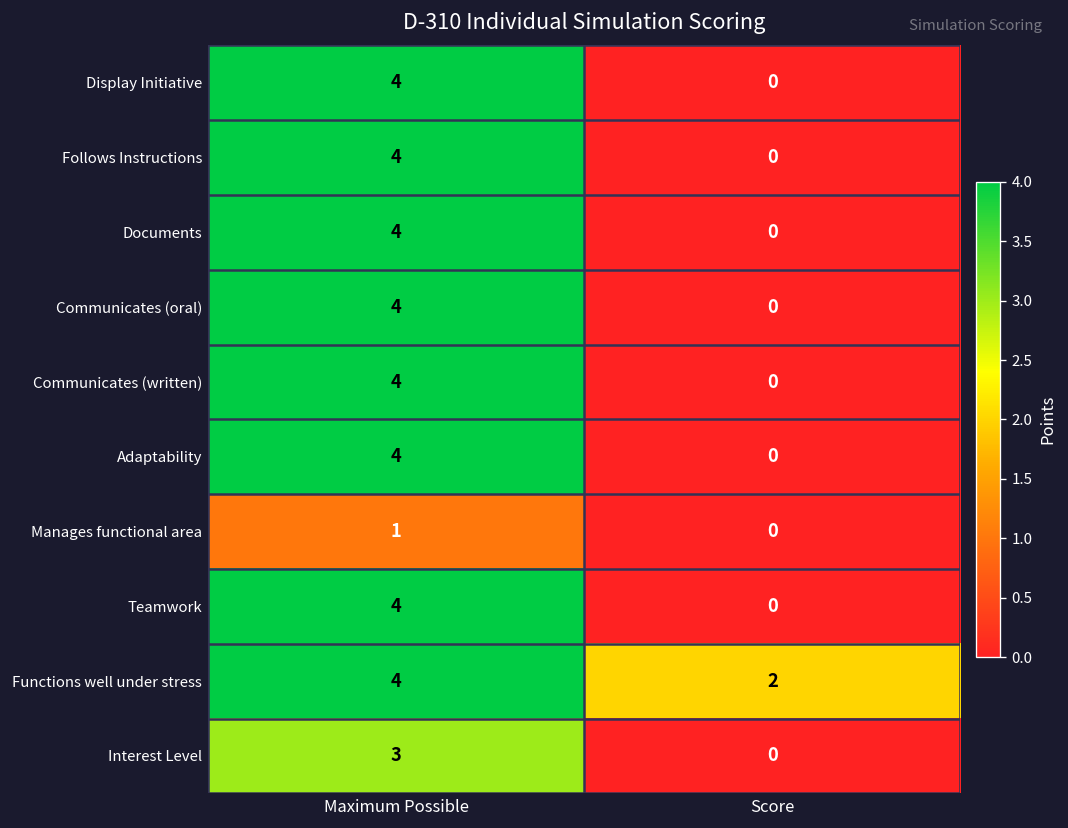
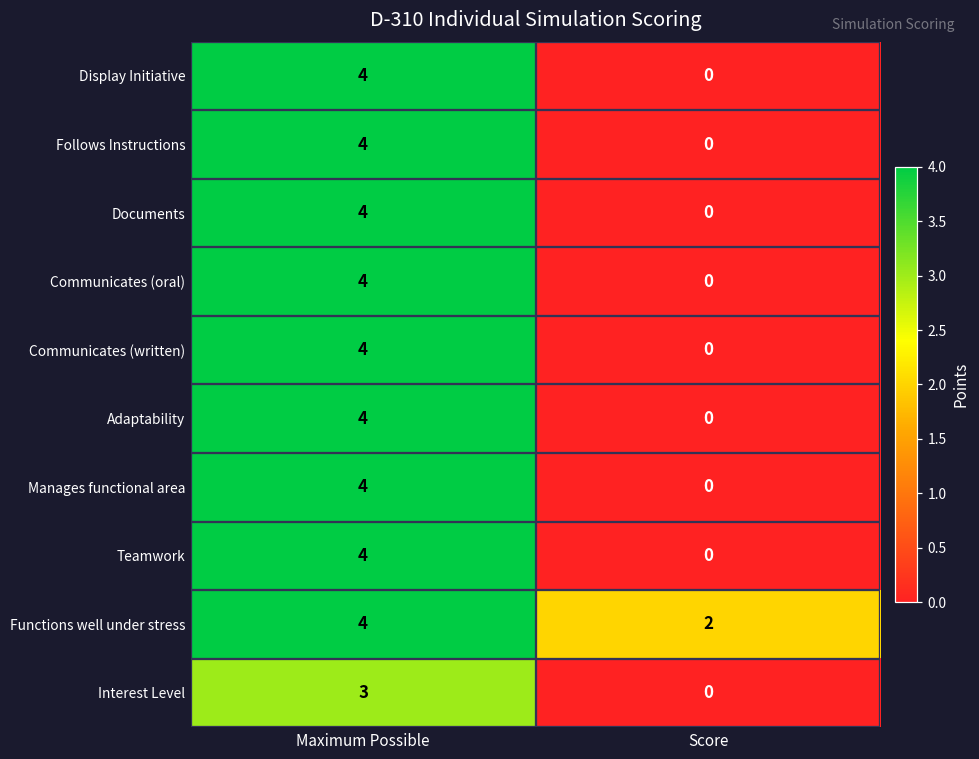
Manages functional area, Maximum Possible: 1 -> 4
